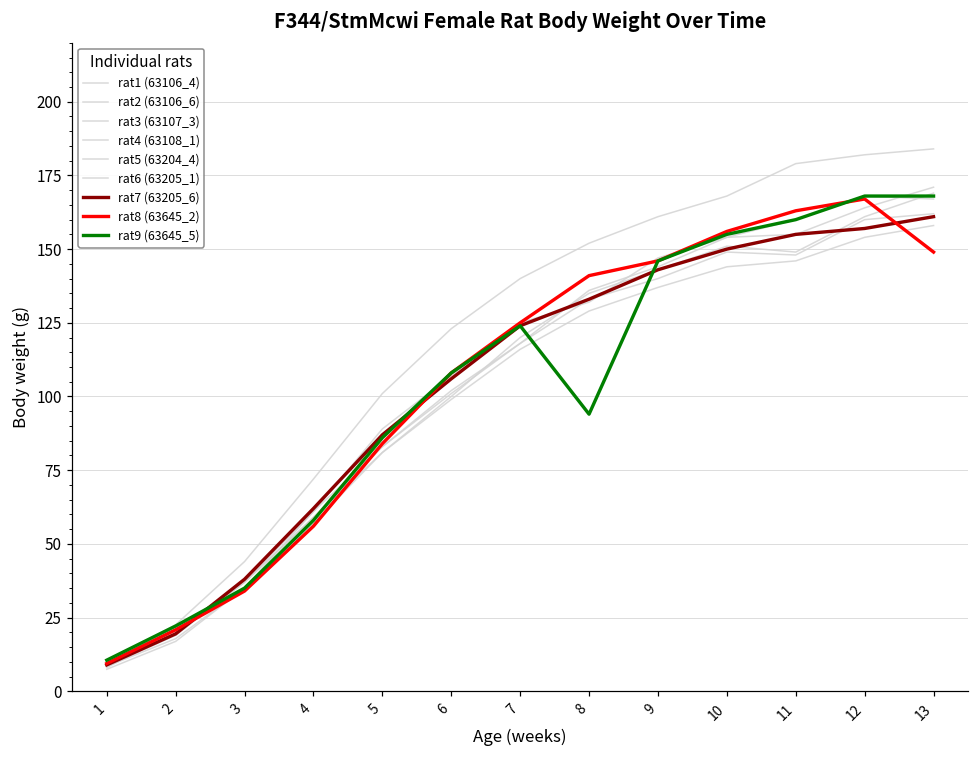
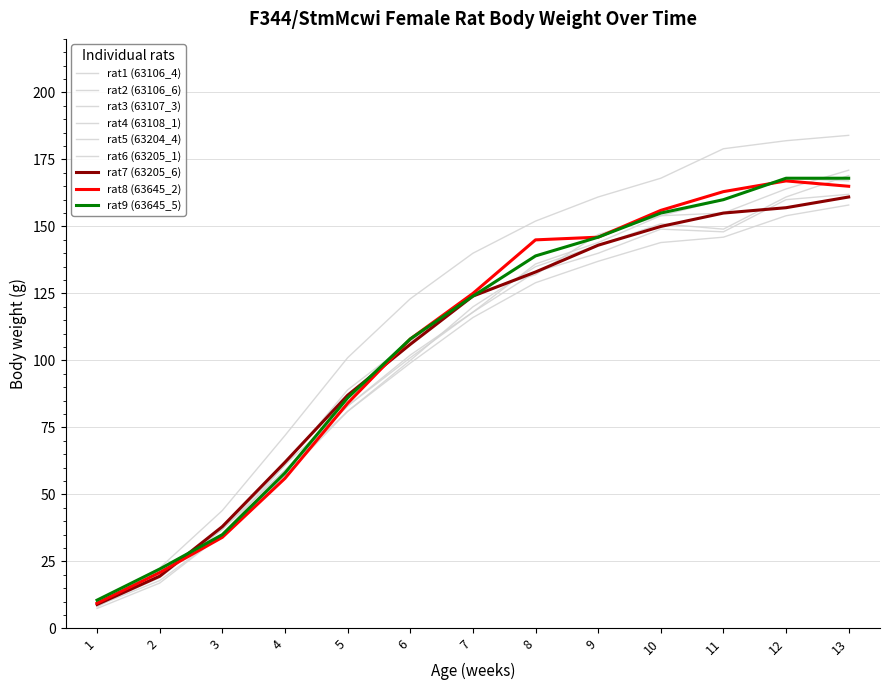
rat8 (63645_2), 8: 141 -> 145
rat9 (63645_5), 8: 94 -> 139
rat8 (63645_2), 13: 149 -> 165
